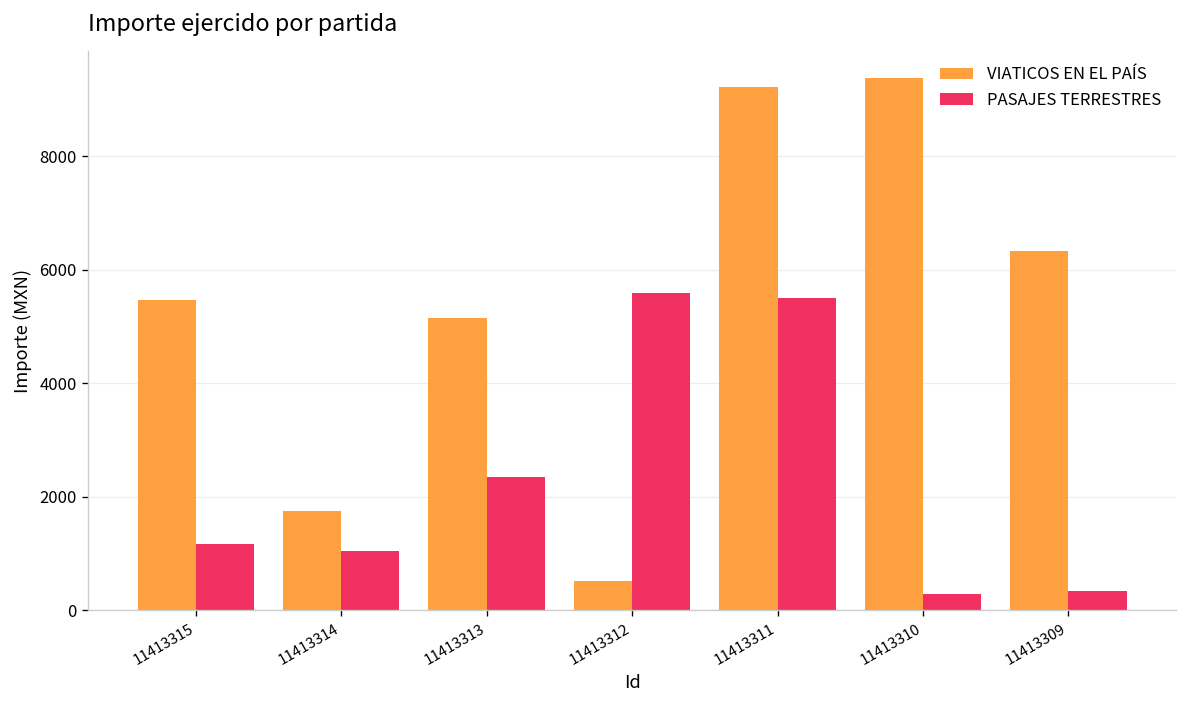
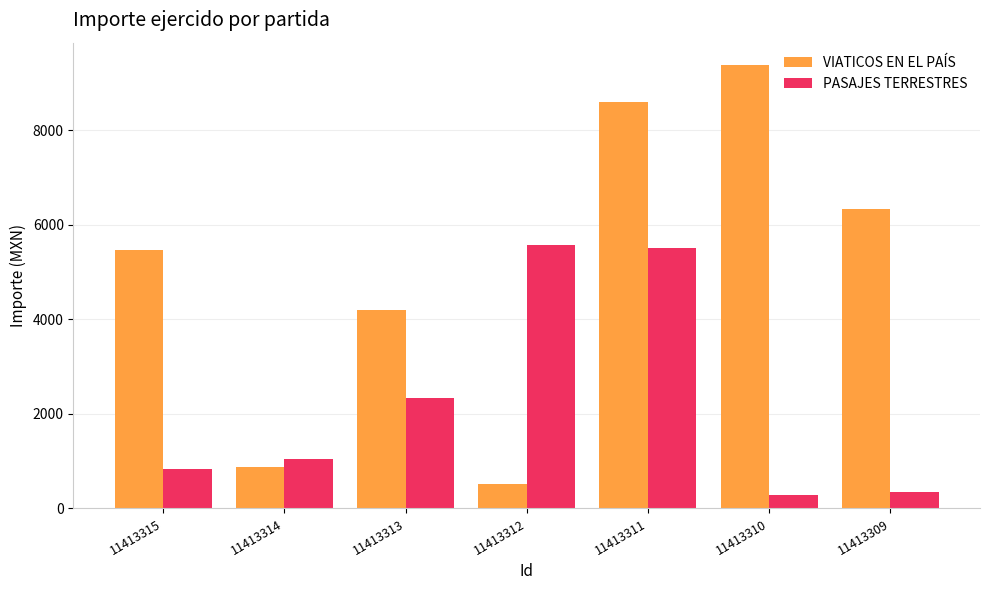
PASAJES TERRESTRES, 11413315: 1200 -> 800
VIATICOS EN EL PAÍS, 11413314: 1700 -> 900
VIATICOS EN EL PAÍS, 11413313: 5200 -> 4200
VIATICOS EN EL PAÍS, 11413311: 9200 -> 8600
